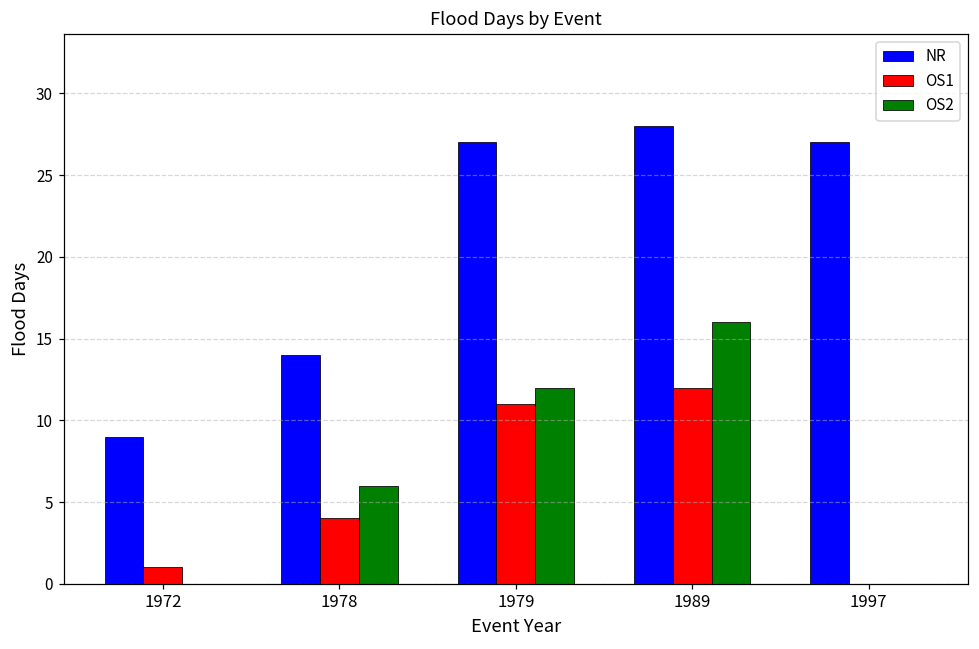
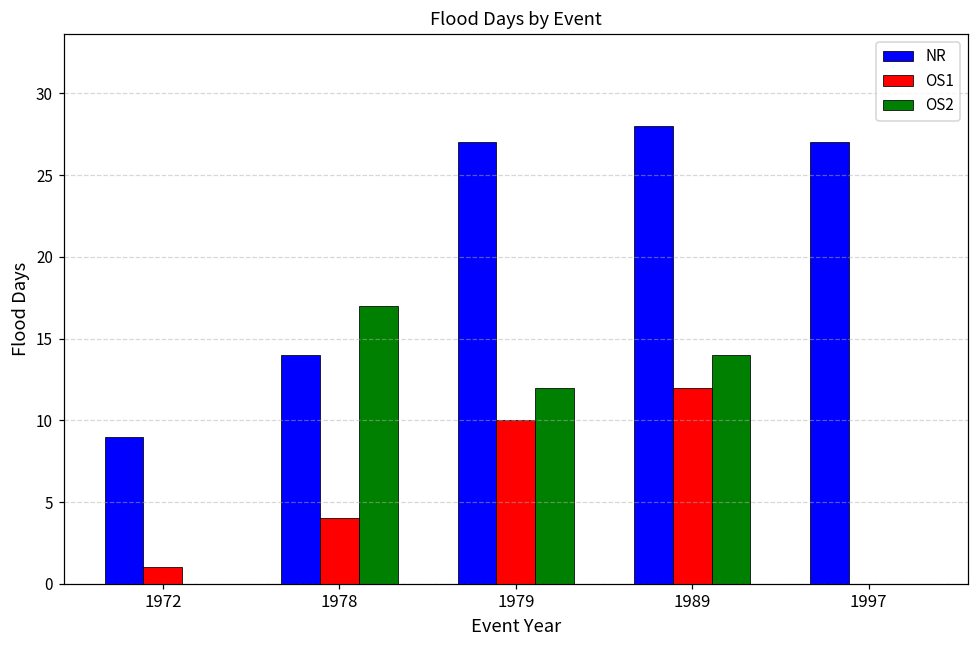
OS2, 1978: 6 -> 17
OS1, 1979: 11 -> 10
OS2, 1989: 16 -> 14
